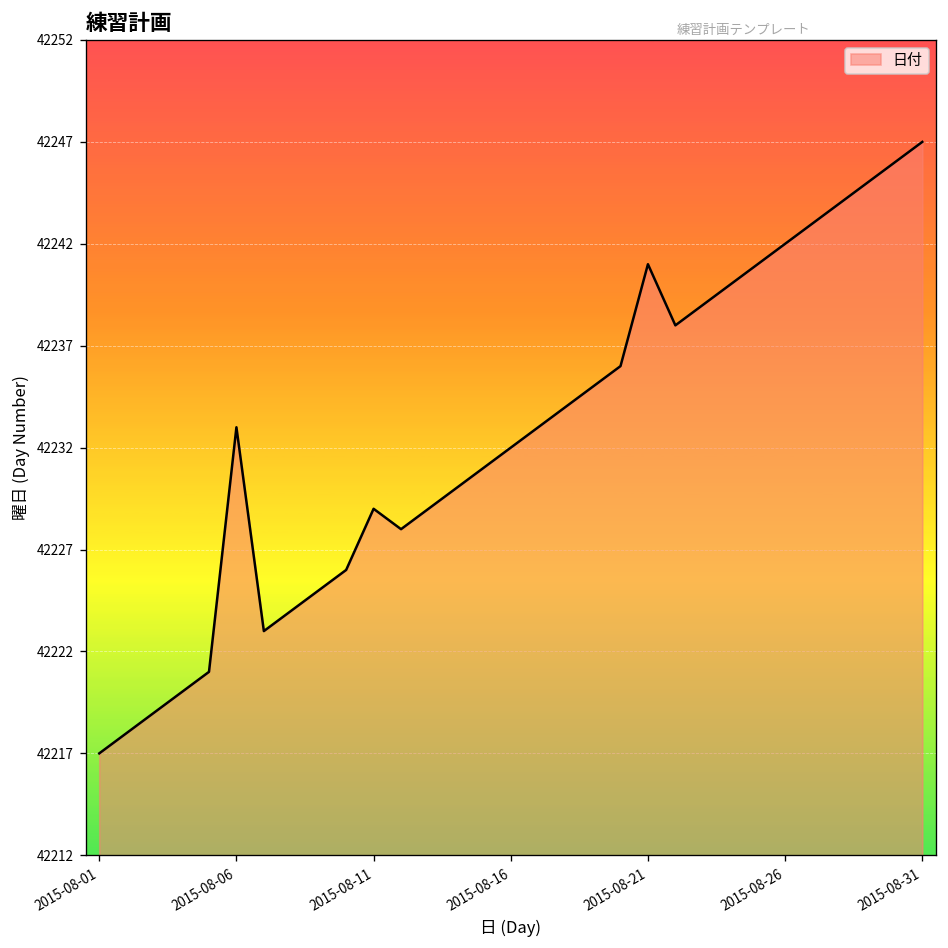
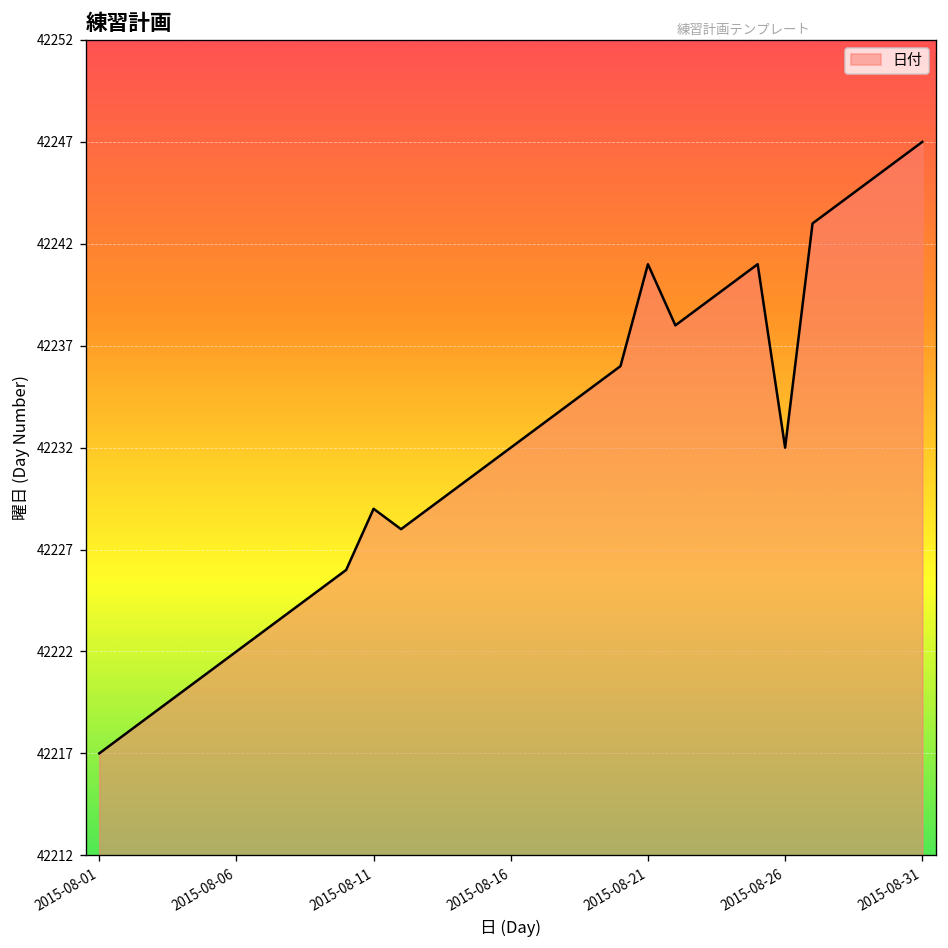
2015-08-06: 42233 -> 42222
2015-08-26: 42242 -> 42232
